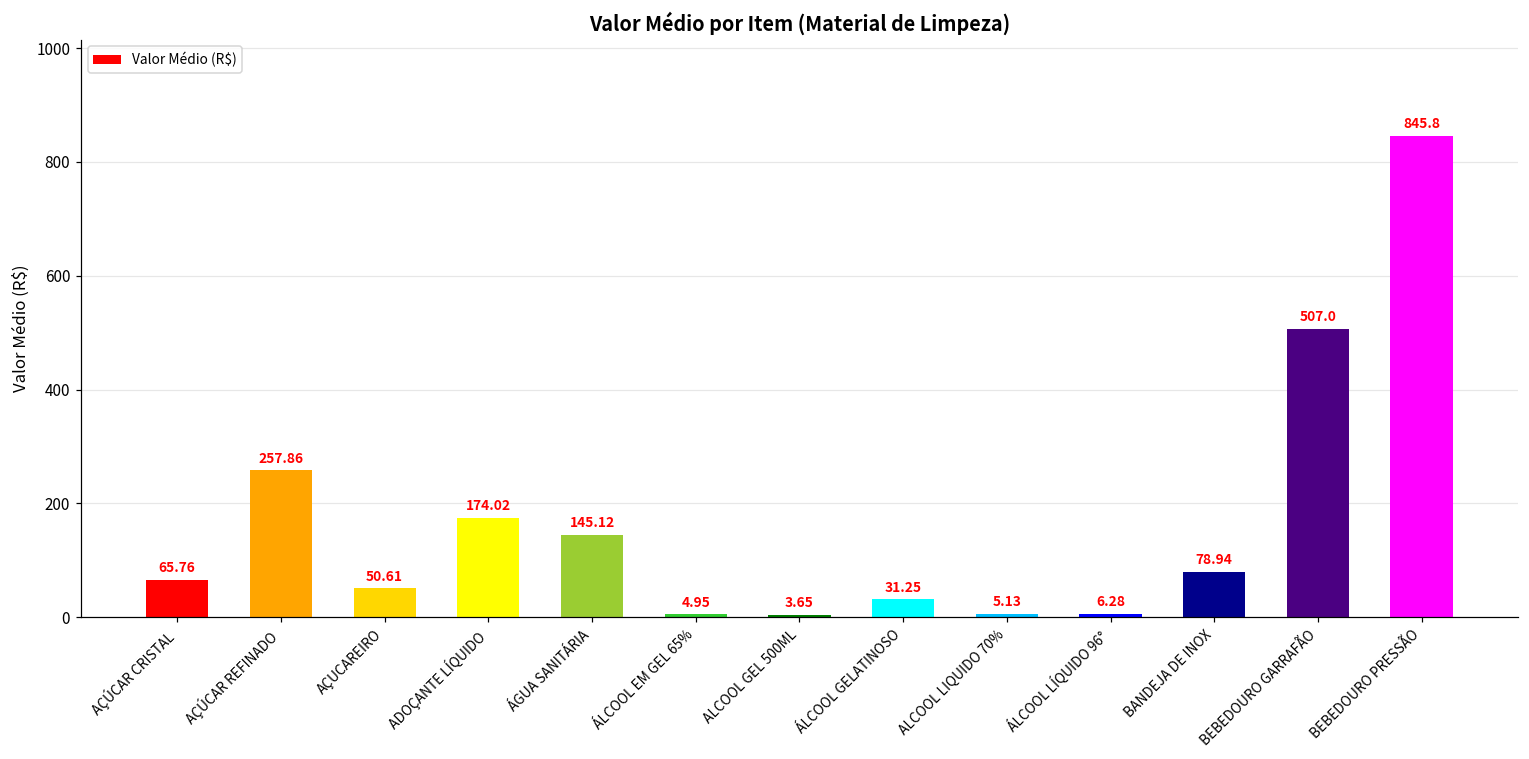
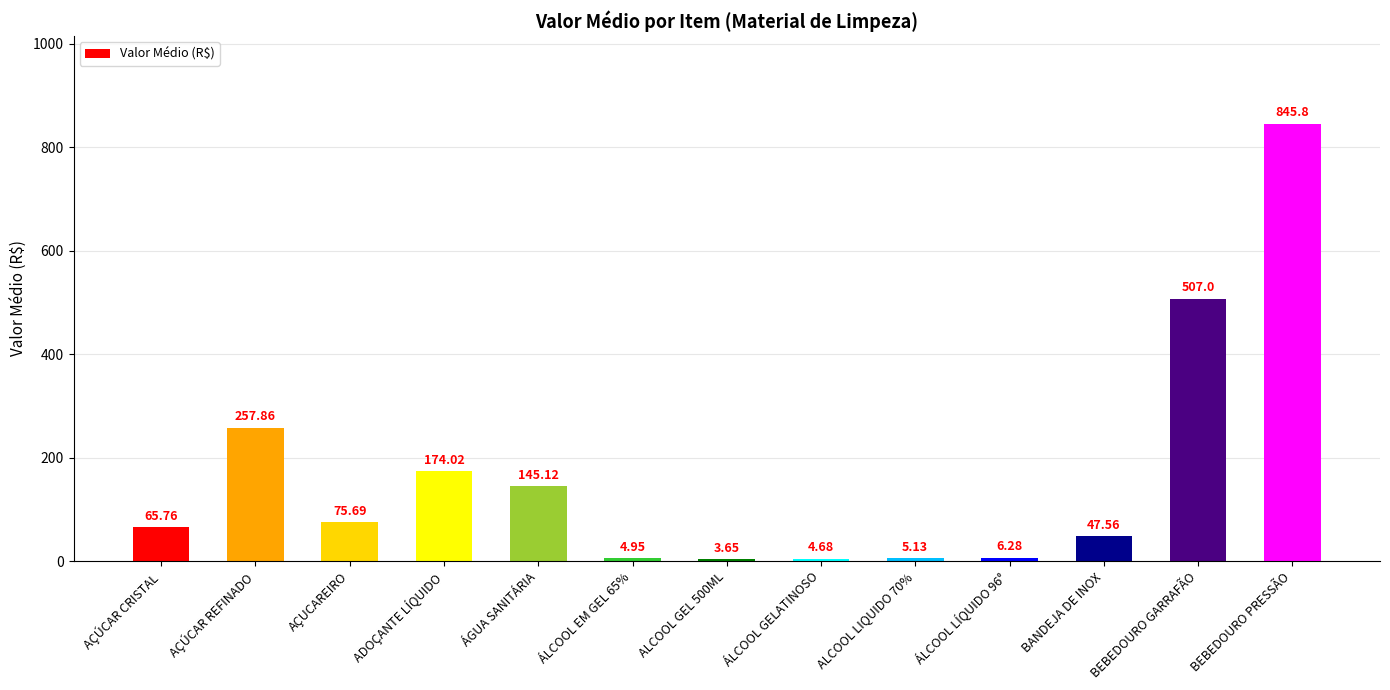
AÇUCAREIRO: 50.61 -> 75.69
ÁLCOOL GELATINOSO: 31.25 -> 4.68
BANDEJA DE INOX: 78.94 -> 47.56
